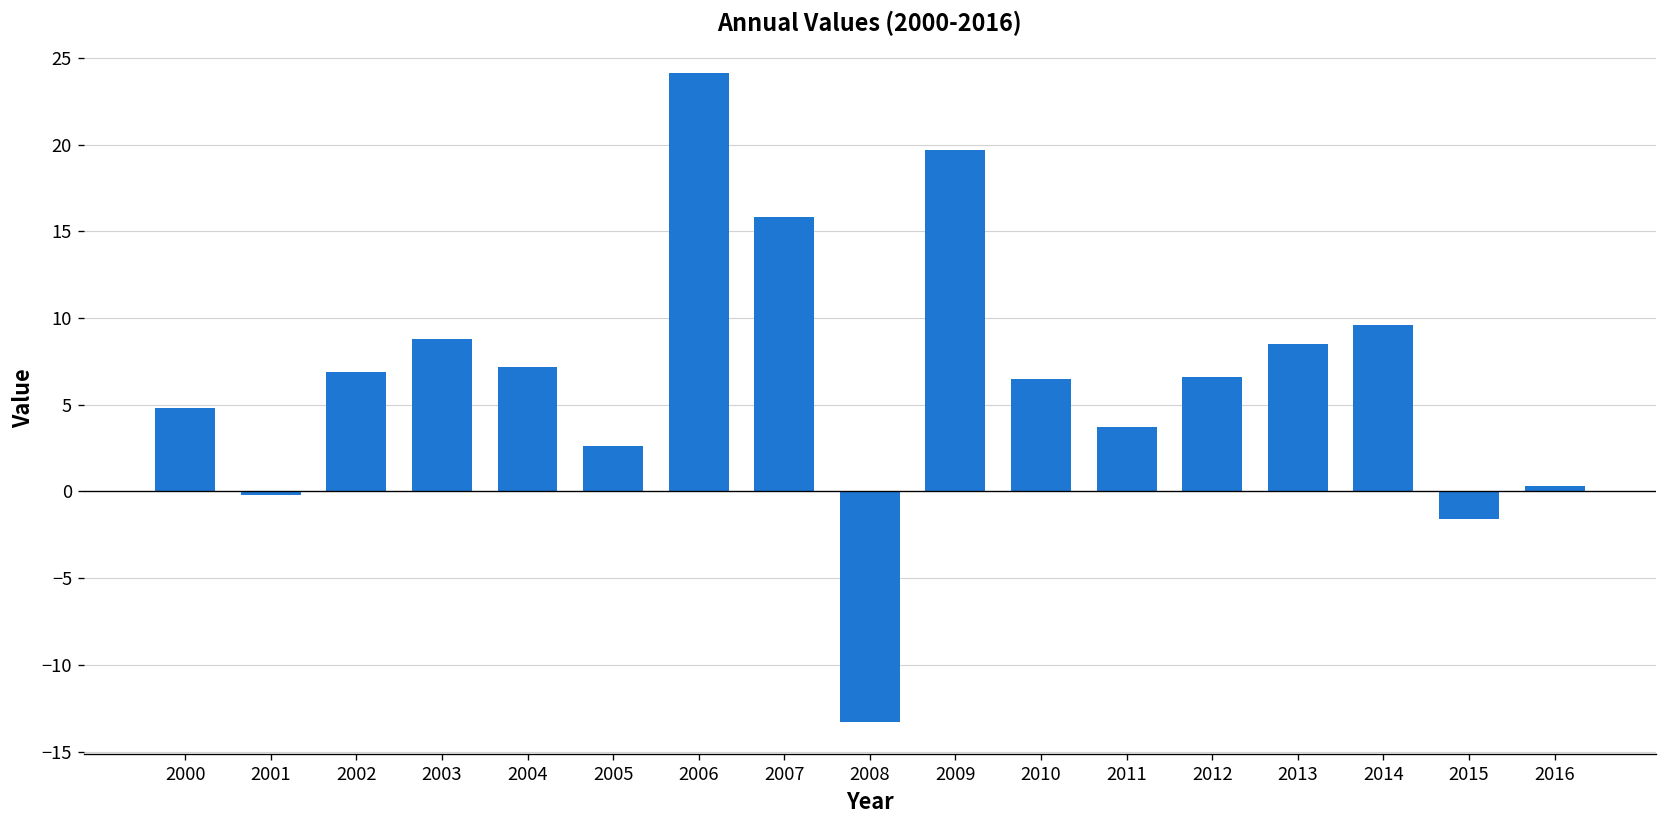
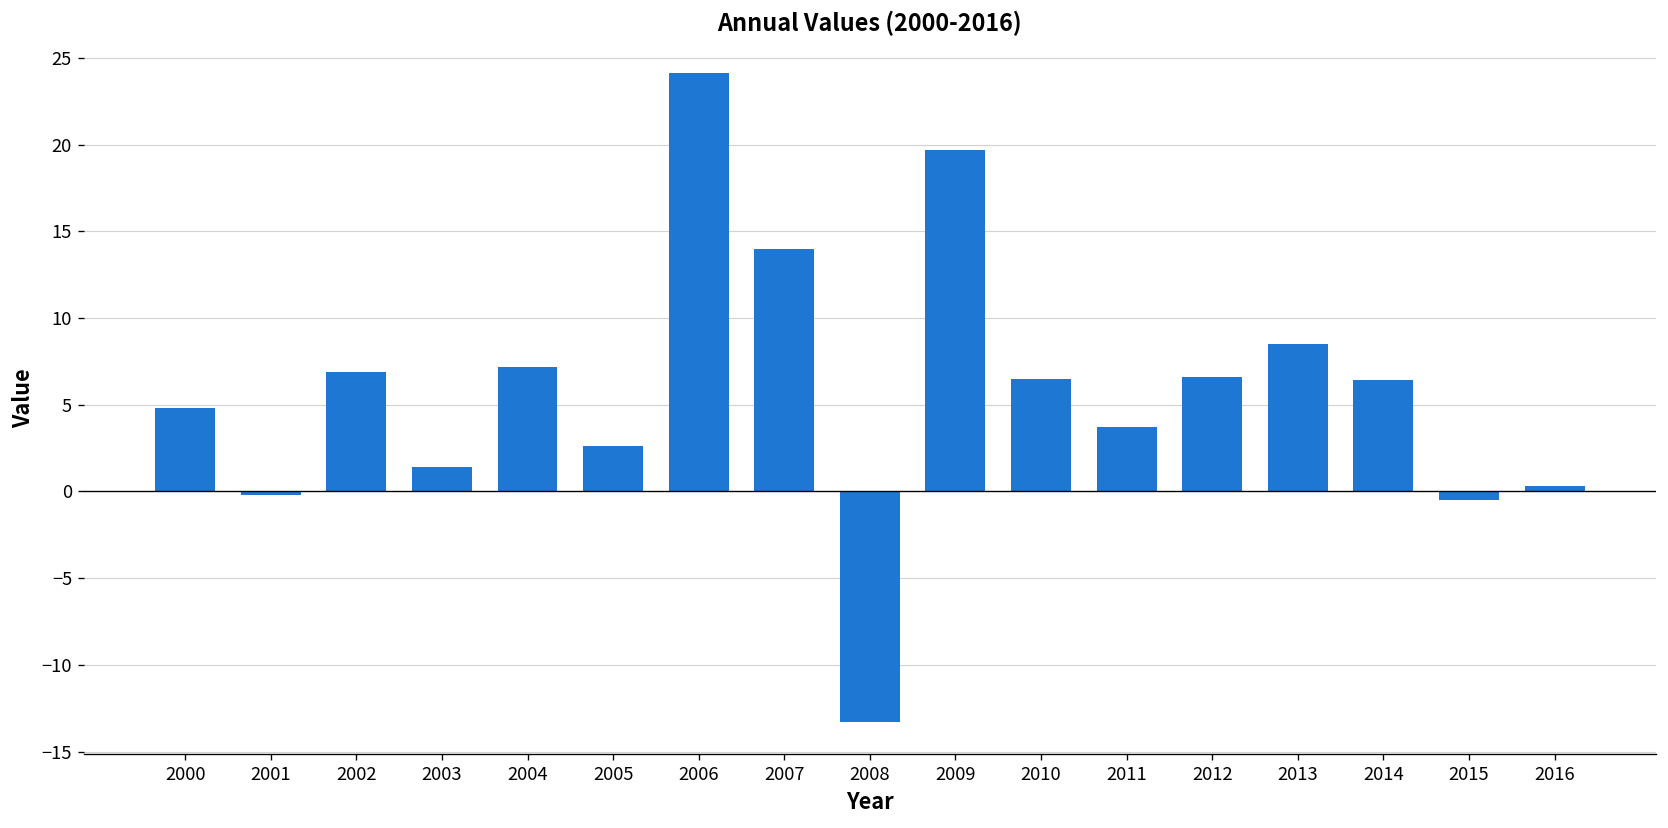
2003: 8.8 -> 1.4
2007: 15.8 -> 14.0
2014: 9.6 -> 6.4
2015: -1.6 -> -0.5
